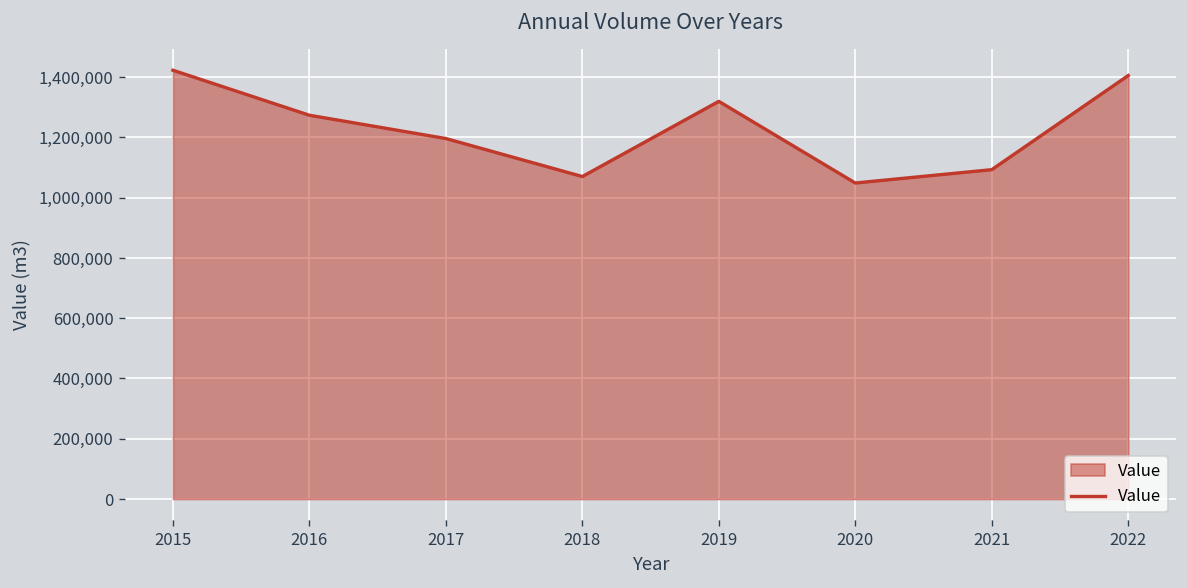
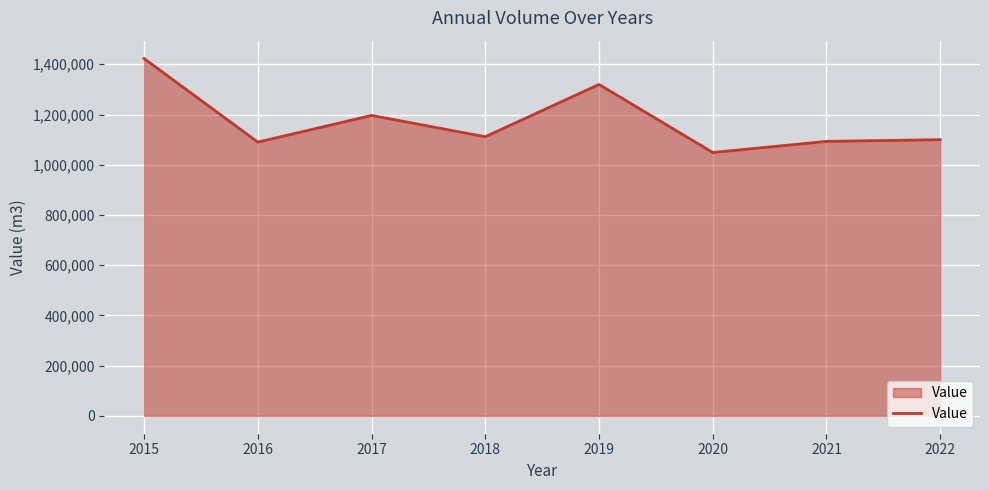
2016: 1,270,000 -> 1,090,000
2018: 1,070,000 -> 1,110,000
2022: 1,410,000 -> 1,100,000
